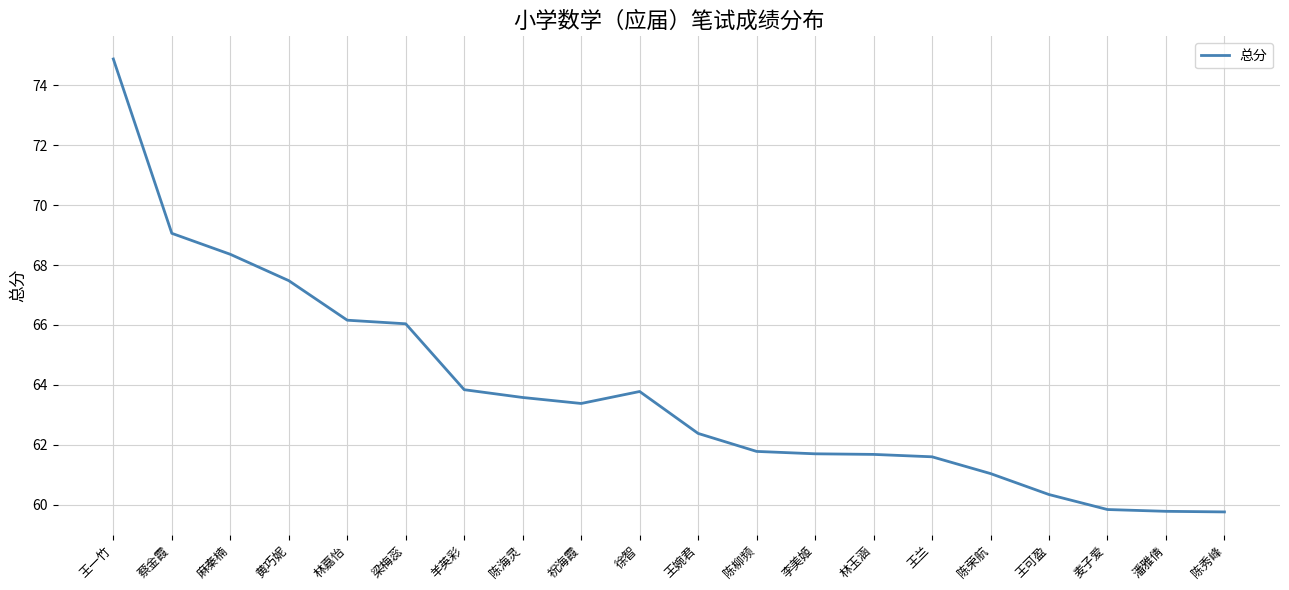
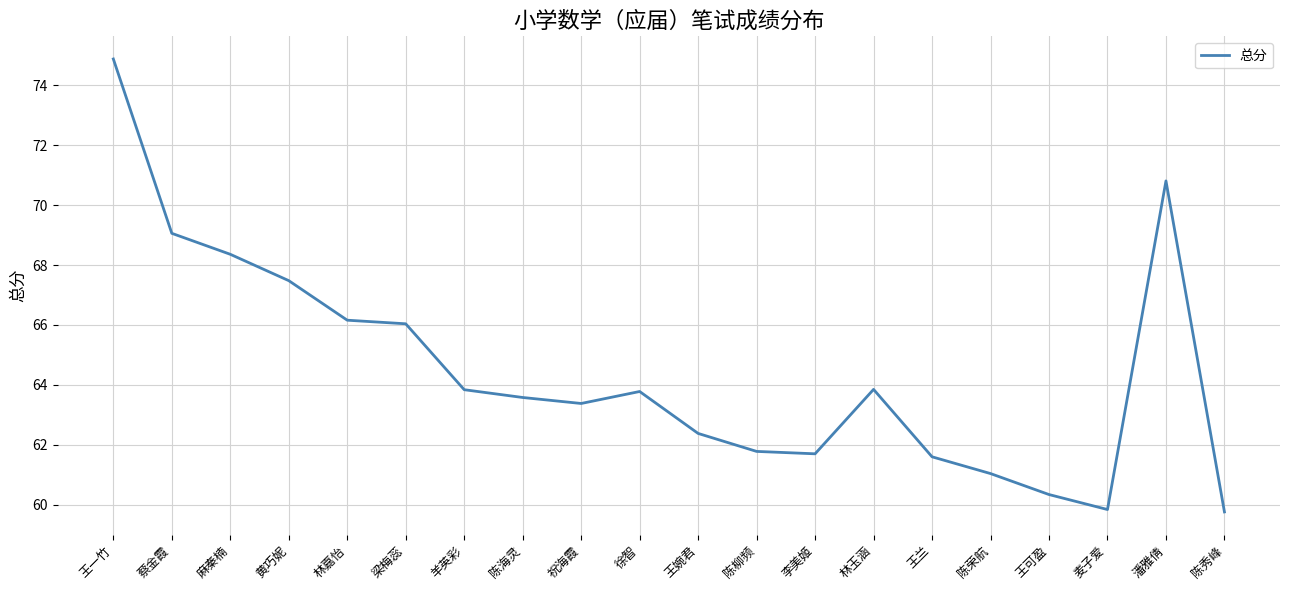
林玉涵: 61.7 -> 63.9
潘雅倩: 59.8 -> 70.8
